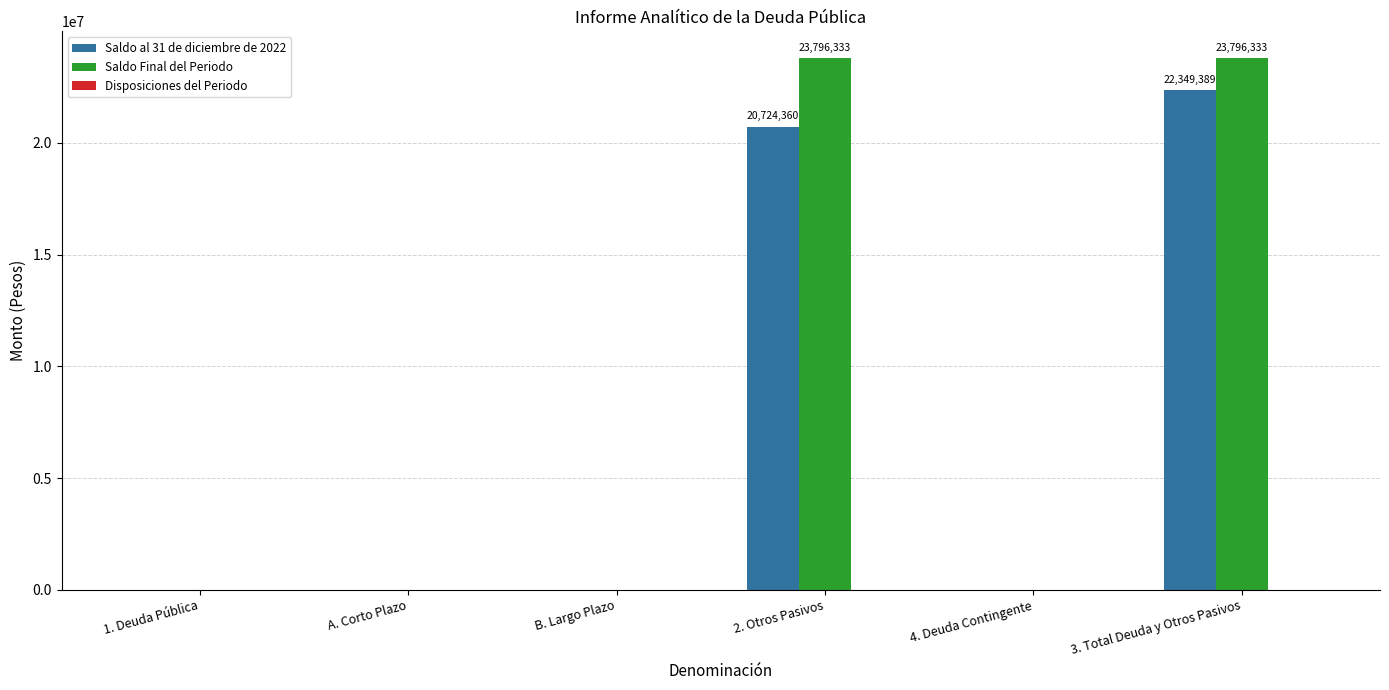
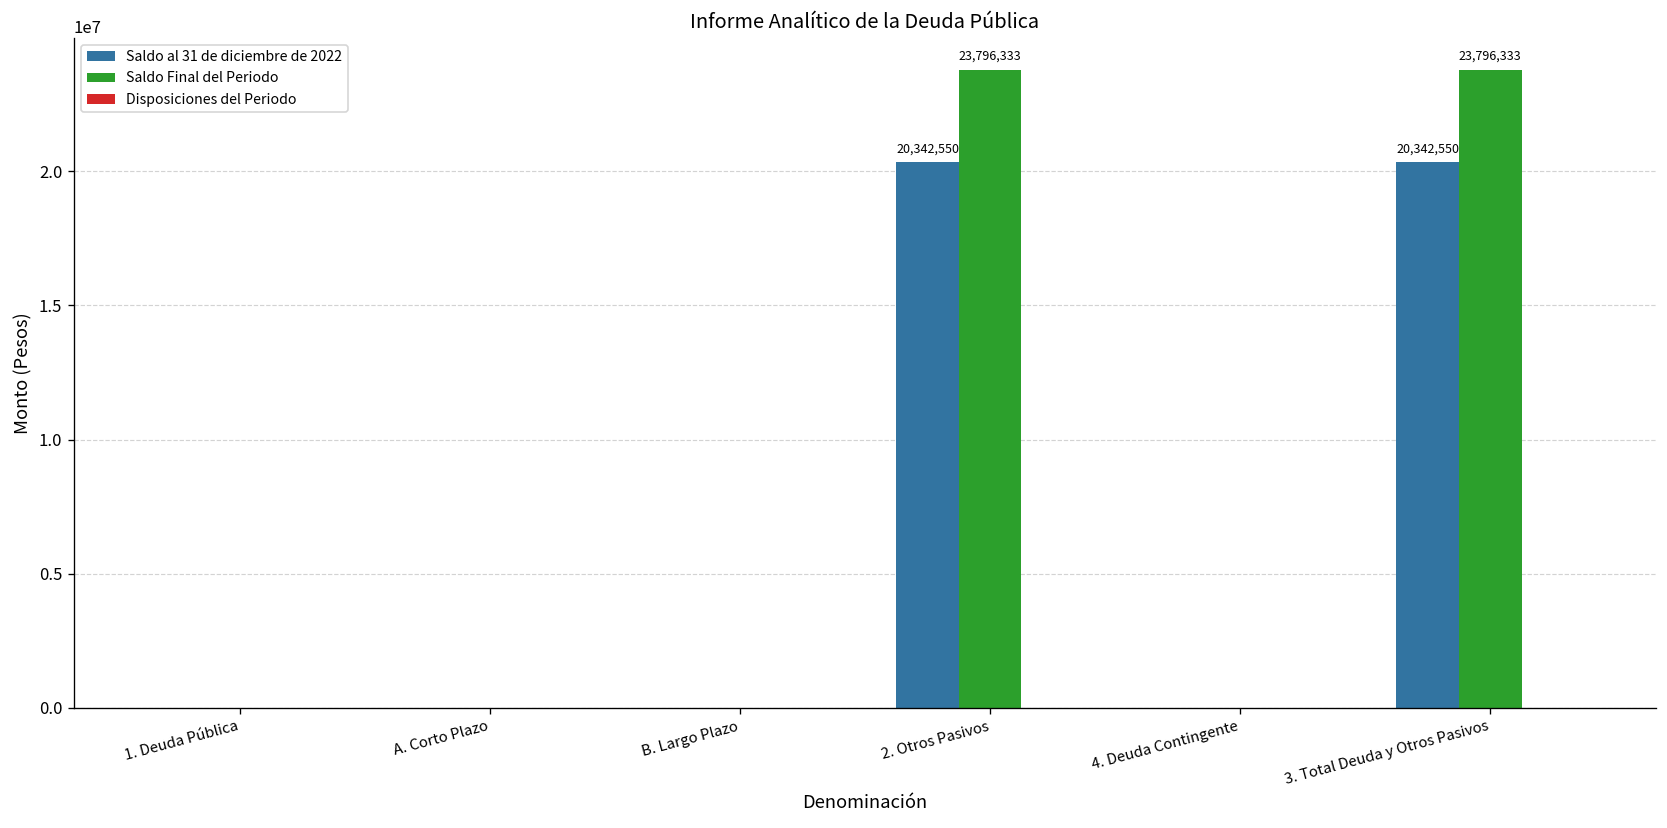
Saldo al 31 de diciembre de 2022, 2. Otros Pasivos: 20,724,360 -> 20,342,550
Saldo al 31 de diciembre de 2022, 3. Total Deuda y Otros Pasivos: 22,349,389 -> 20,342,550
